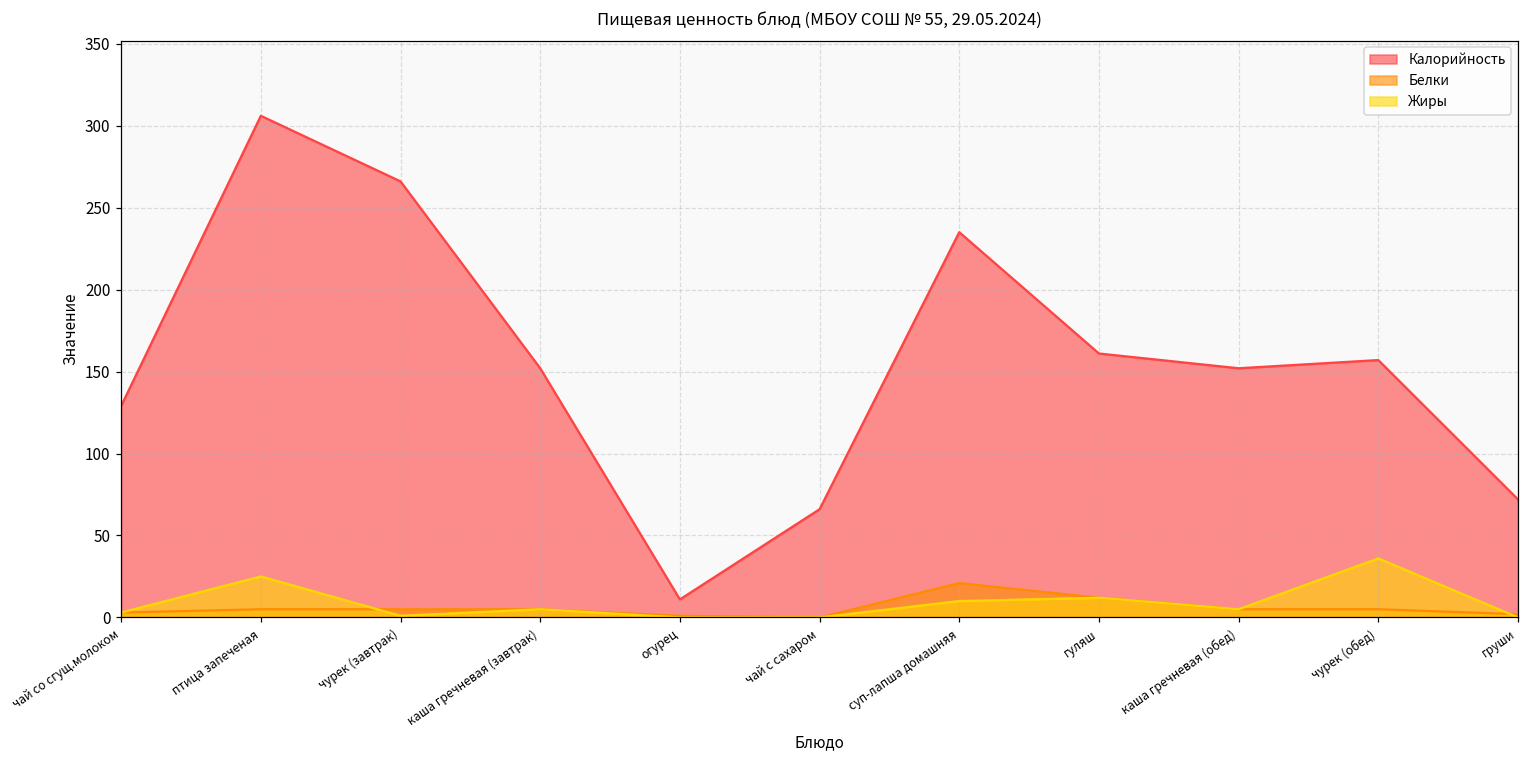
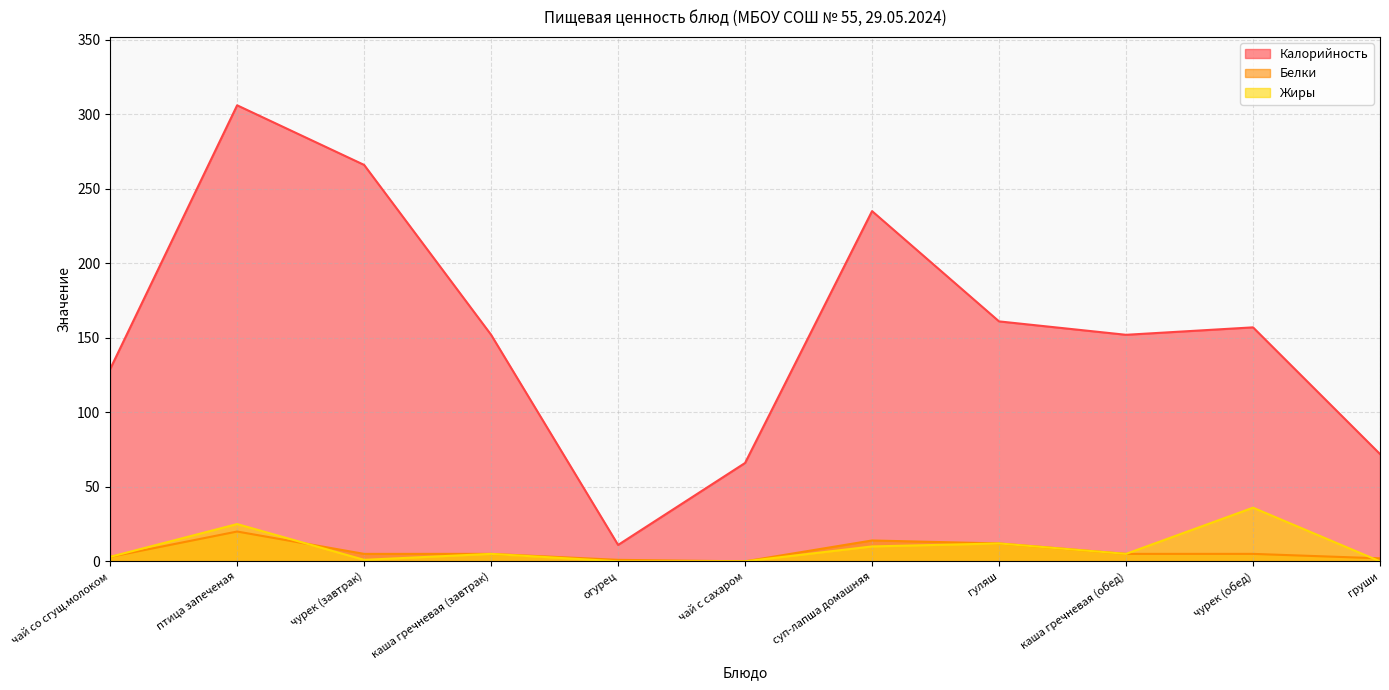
Белки, птица запеченая: 5 -> 20
Белки, суп-лапша домашняя: 21 -> 14
